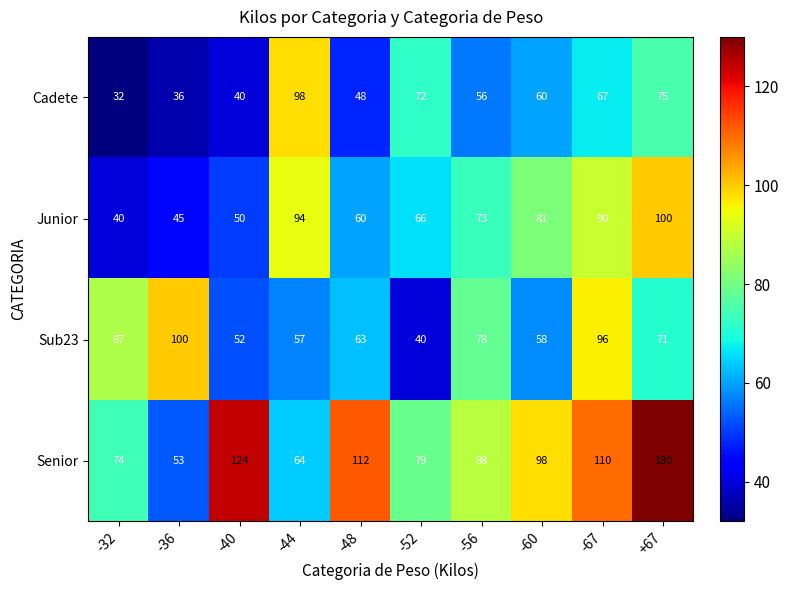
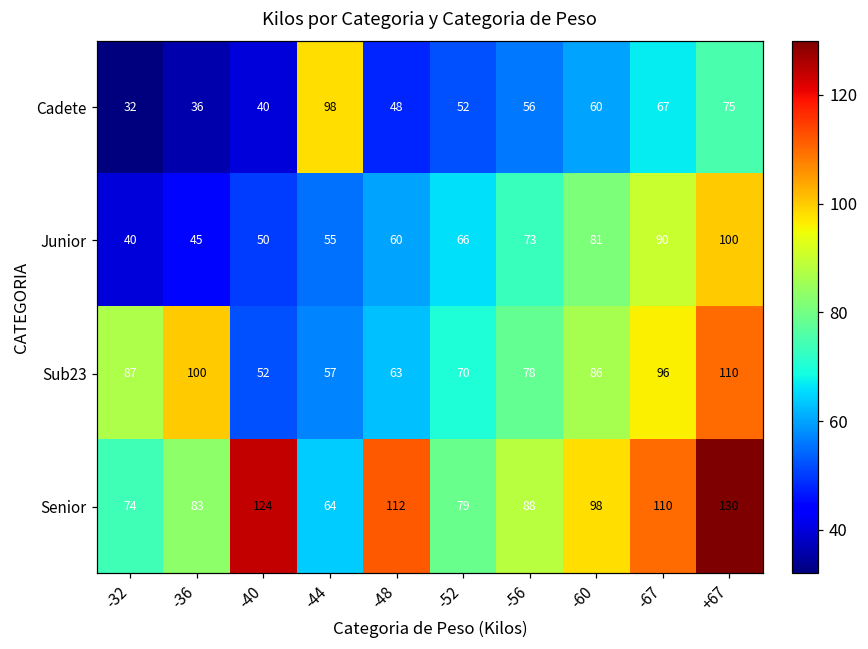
Cadete, -52: 72 -> 52
Junior, -44: 94 -> 55
Sub23, -52: 40 -> 70
Sub23, -60: 58 -> 86
Sub23, +67: 71 -> 110
Senior, -36: 53 -> 83
